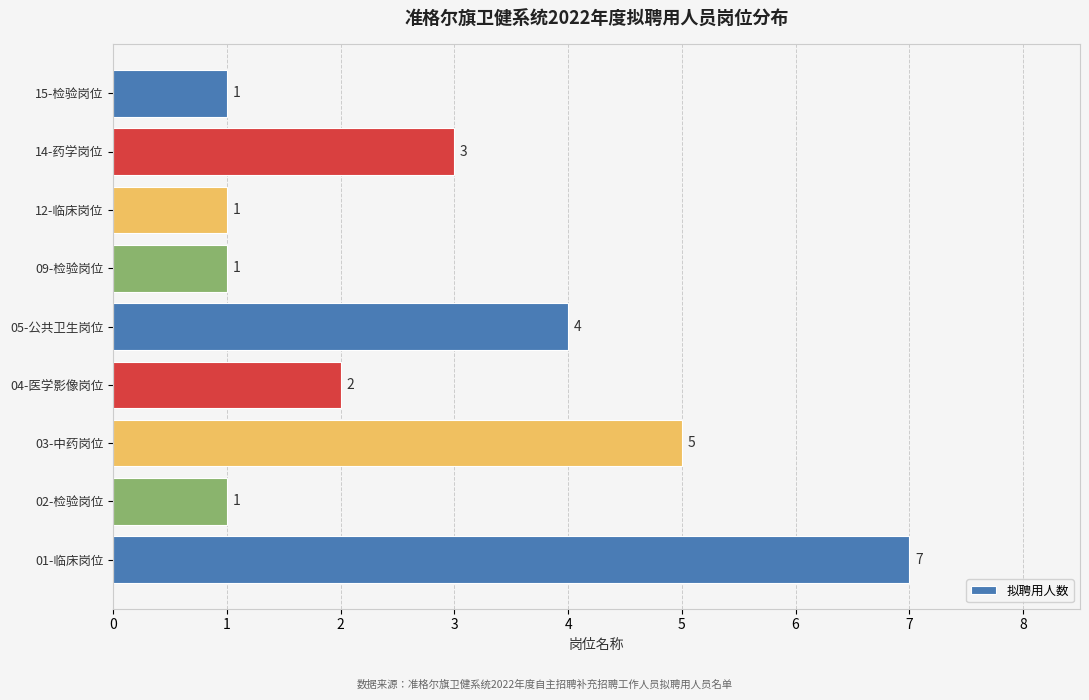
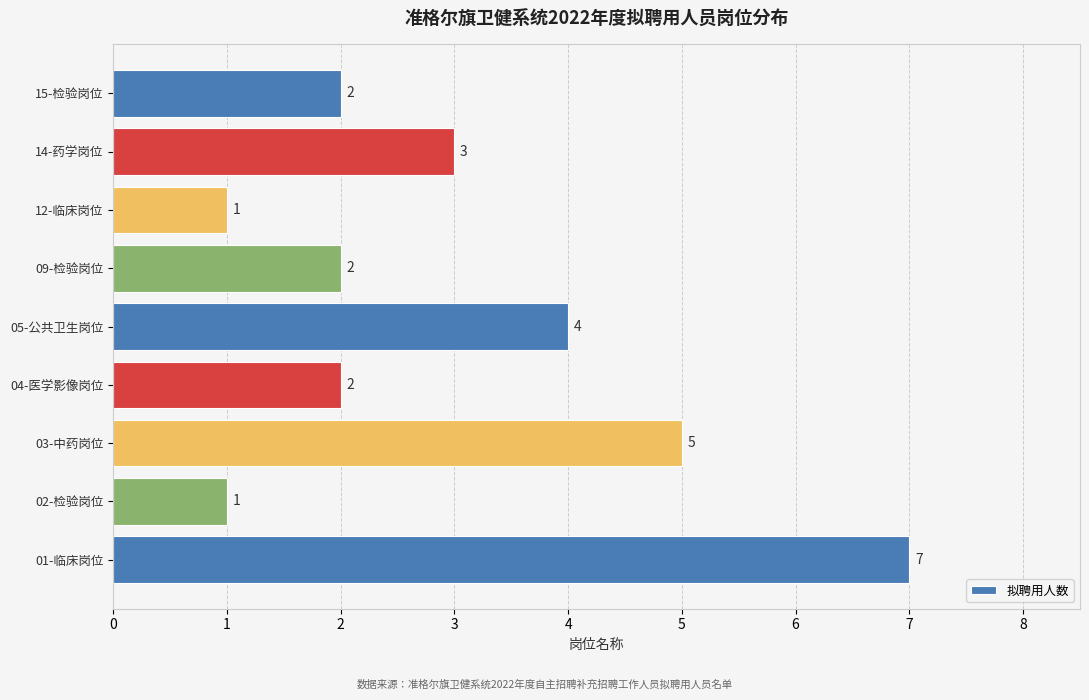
15-检验岗位: 1 -> 2
09-检验岗位: 1 -> 2
